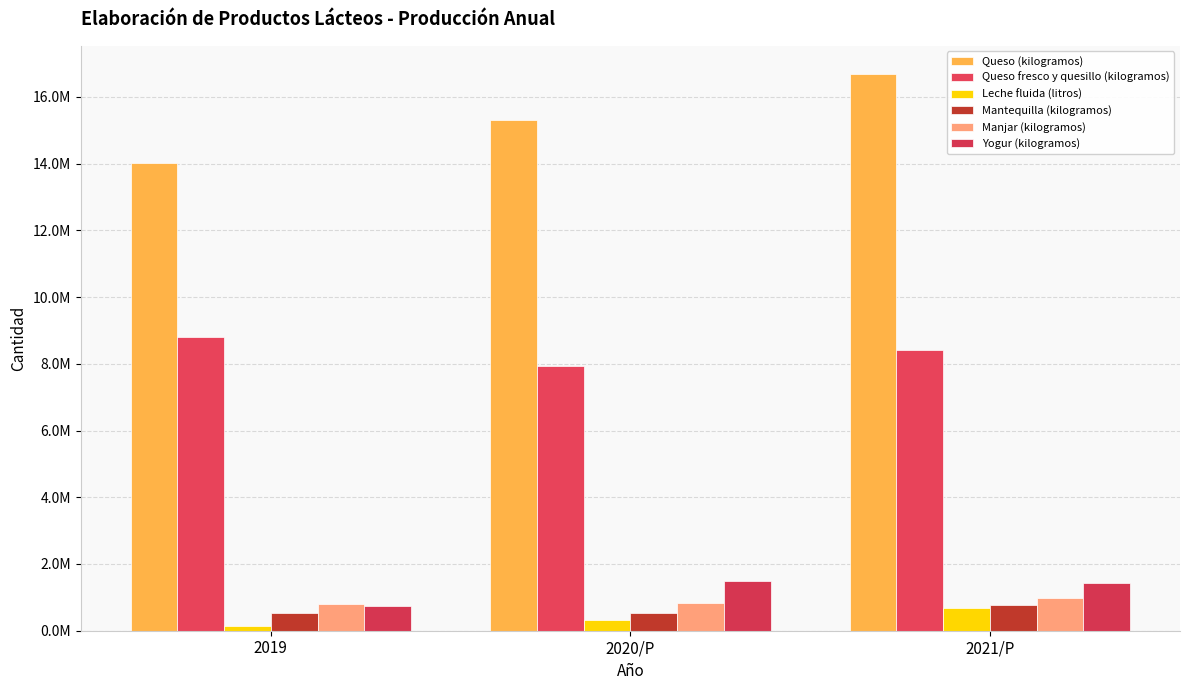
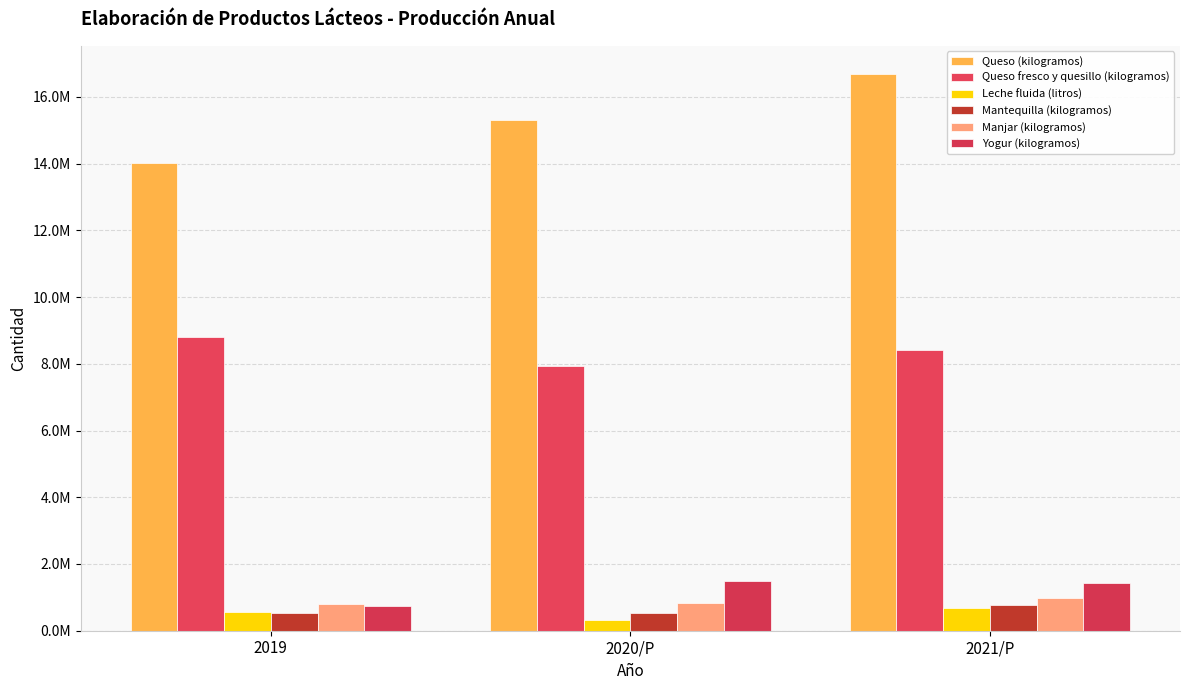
Leche fluida (litros), 2019: 100000 -> 600000
